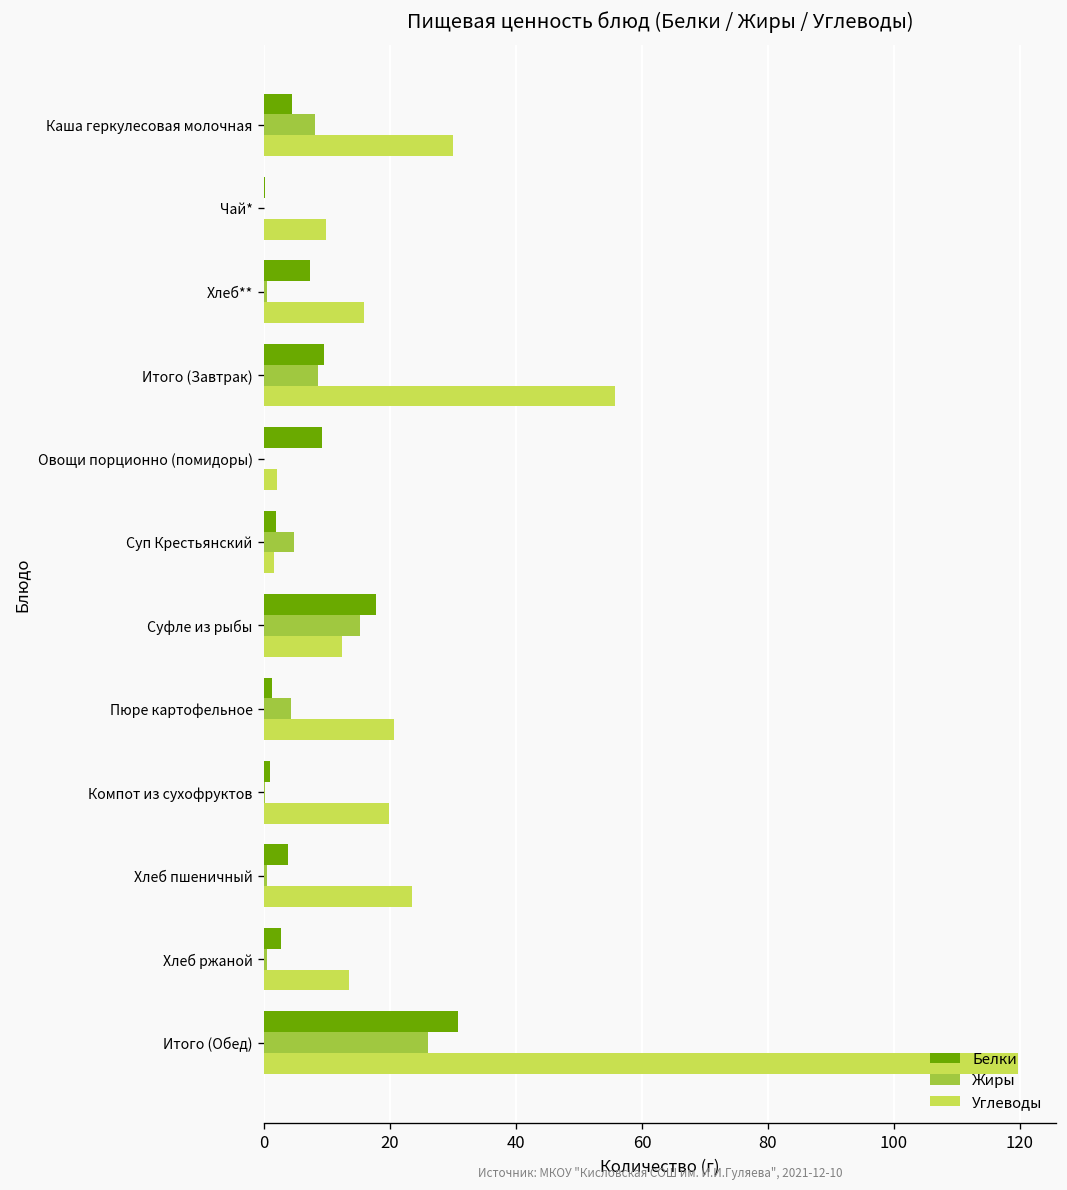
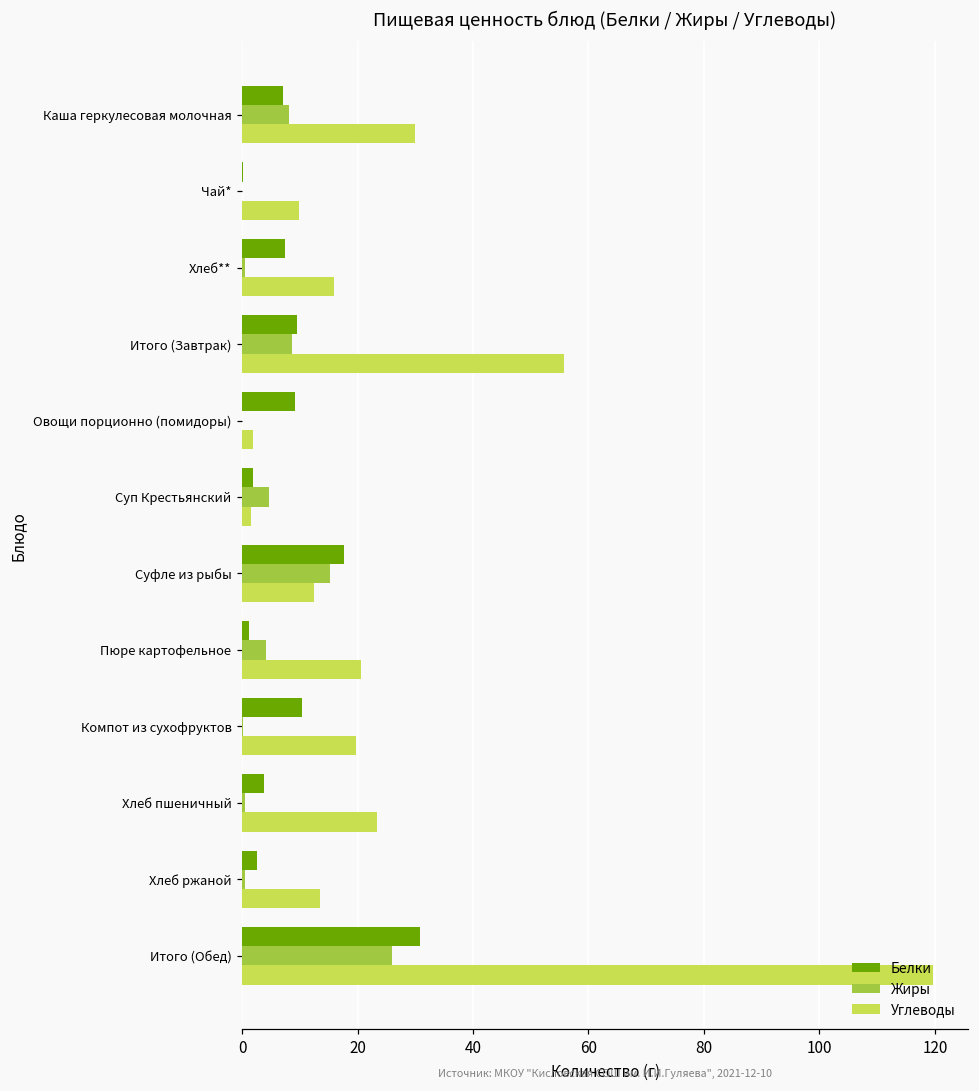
Белки, Каша геркулесовая молочная: 4 -> 7
Белки, Компот из сухофруктов: 1 -> 10
